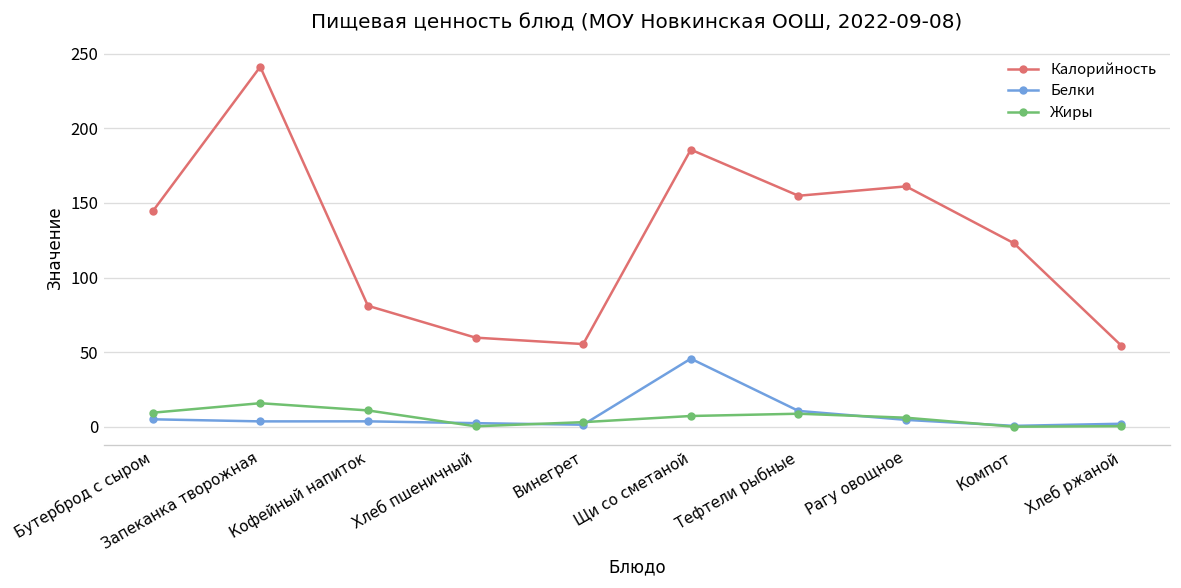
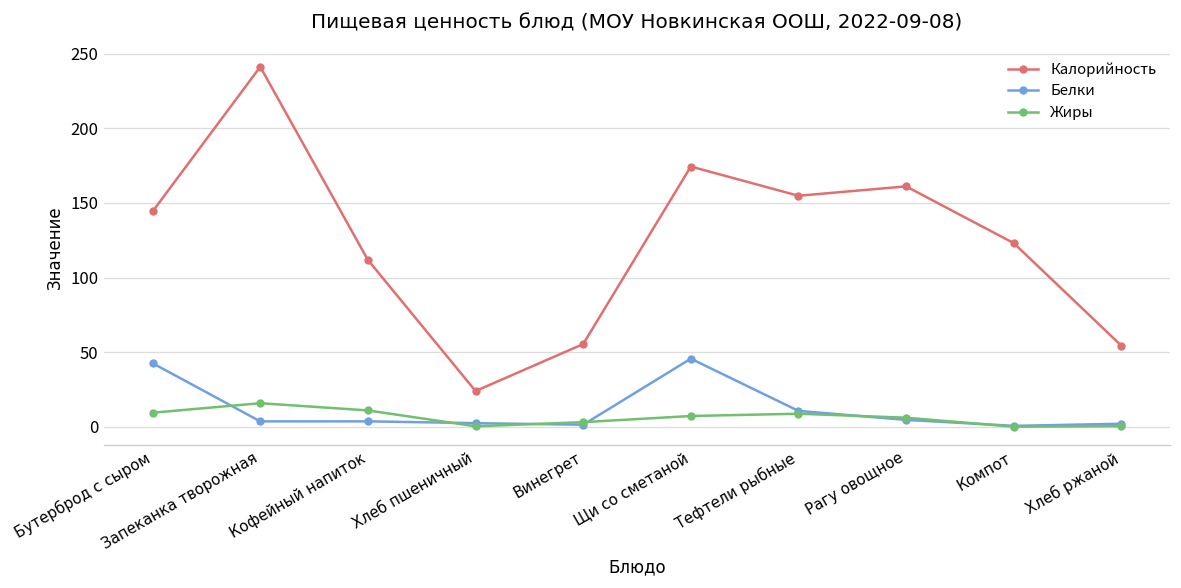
Белки, Бутерброд с сыром: 5 -> 43
Калорийность, Кофейный напиток: 81 -> 112
Калорийность, Хлеб пшеничный: 60 -> 24
Калорийность, Щи со сметаной: 186 -> 174
